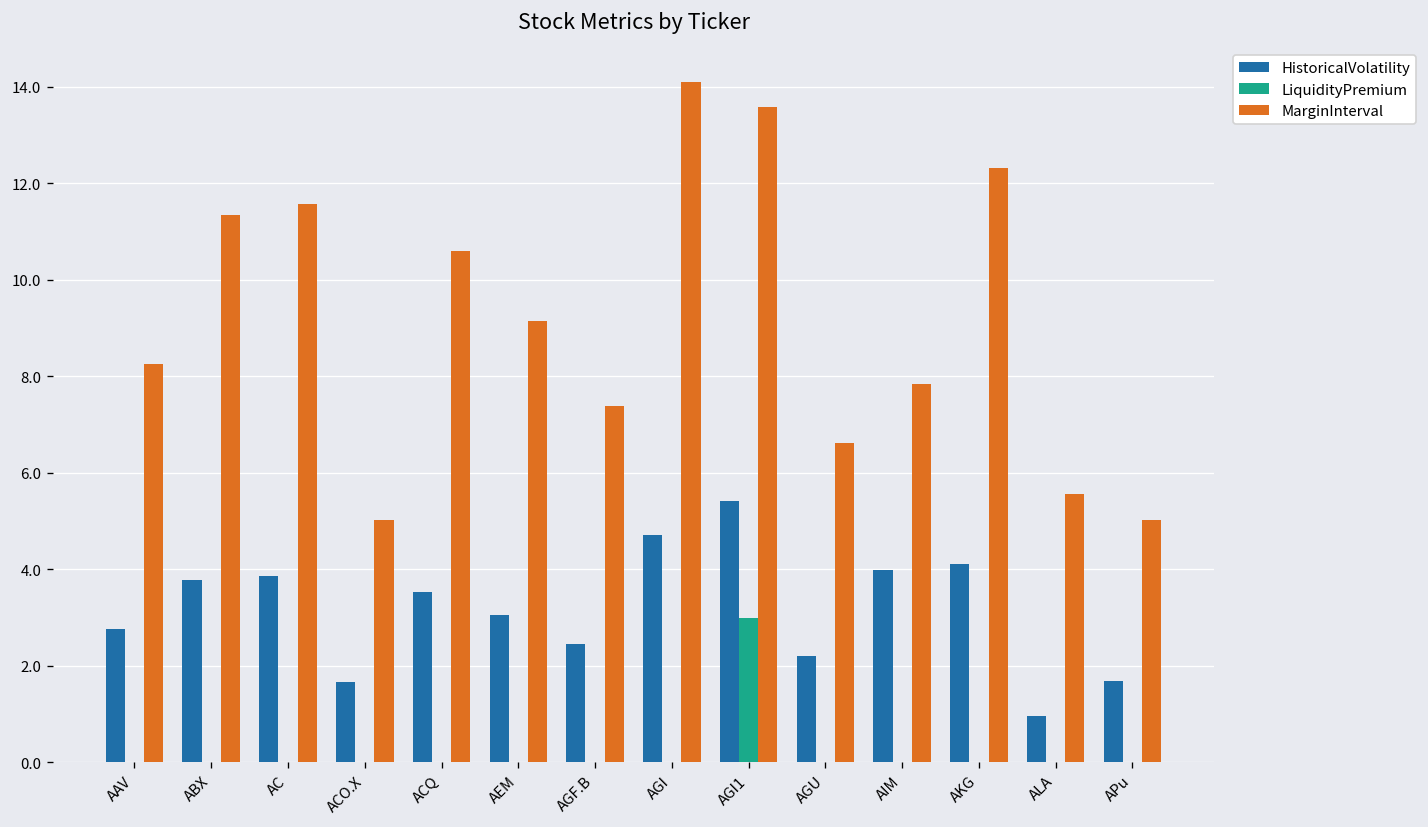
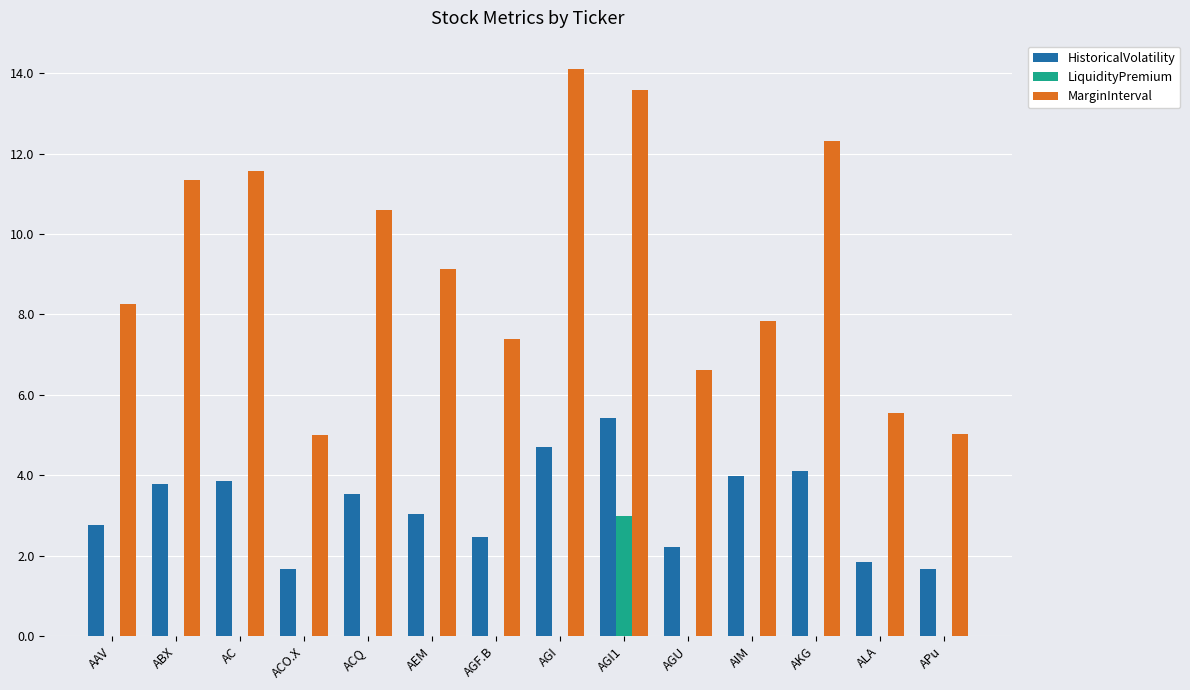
HistoricalVolatility, ALA: 1.0 -> 1.8
